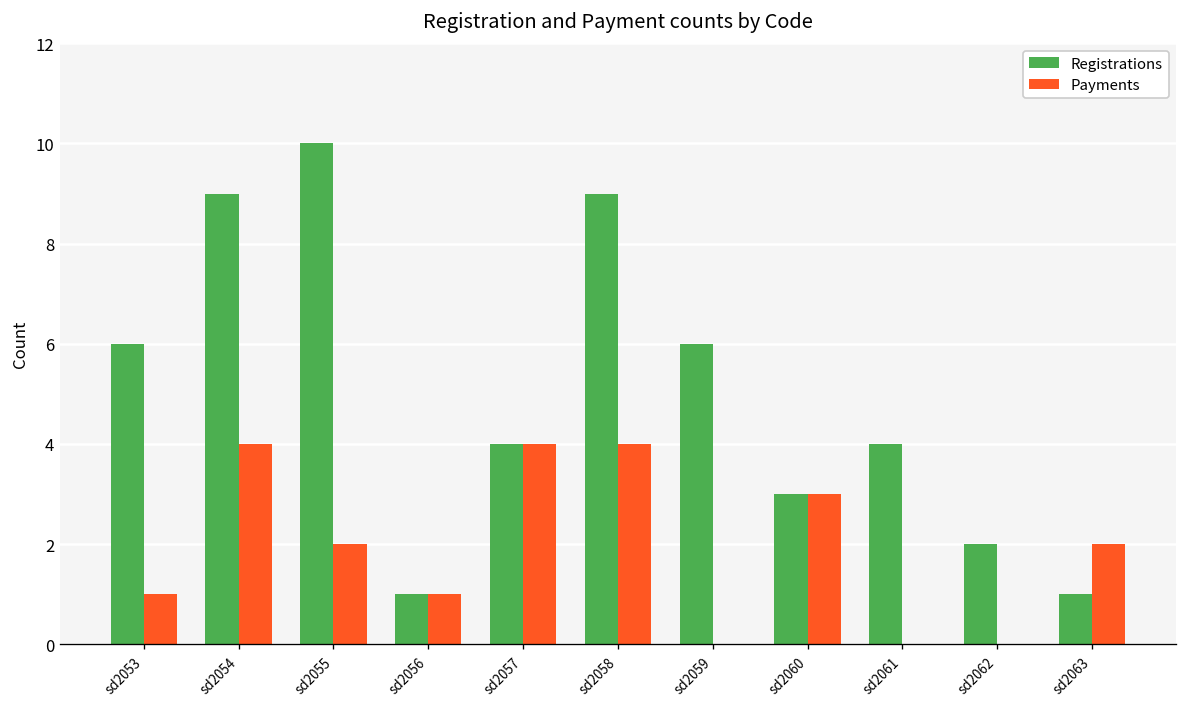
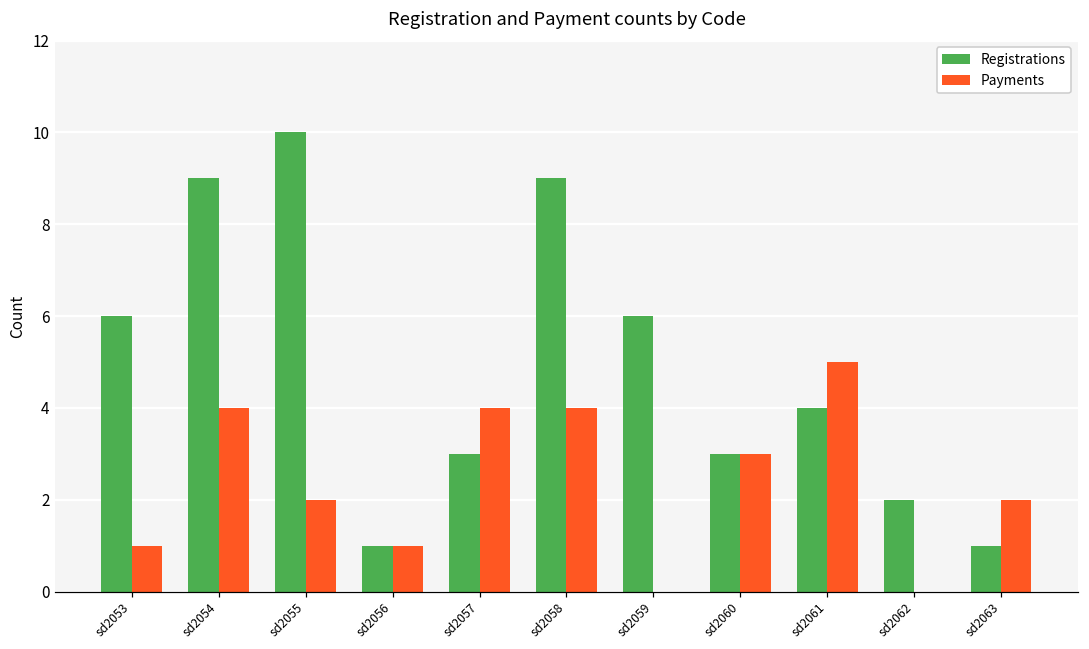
Registrations, sd2057: 4 -> 3
Payments, sd2061: 0 -> 5
